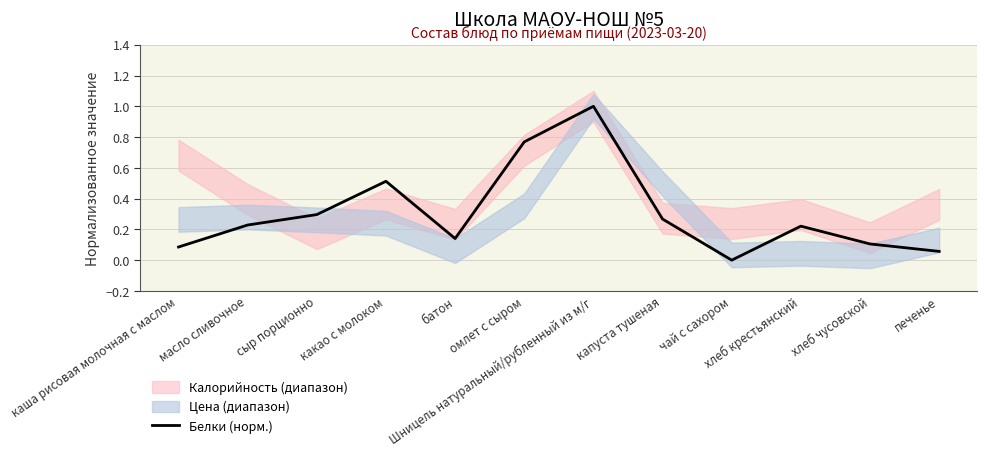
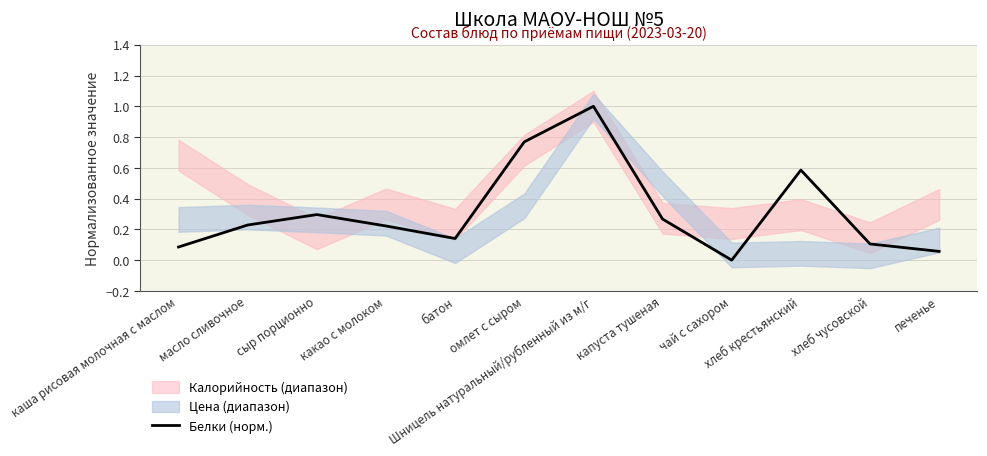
Белки (норм.), какао с молоком: 0.51 -> 0.22
Белки (норм.), хлеб крестьянский: 0.22 -> 0.59
